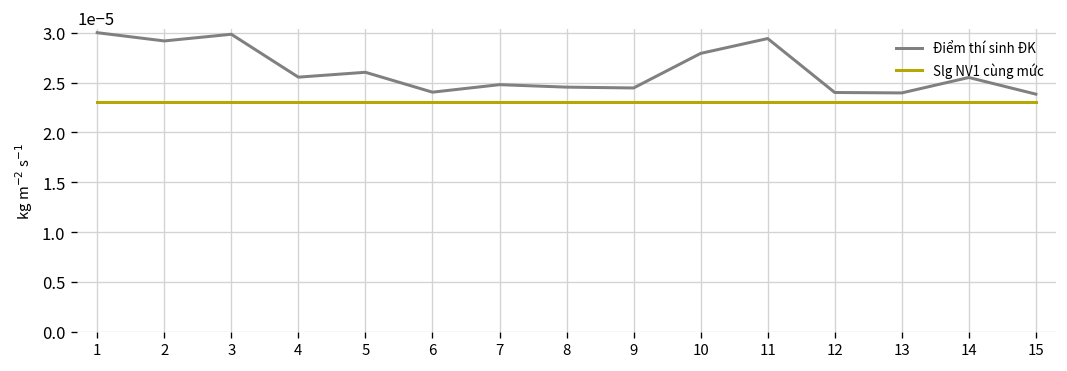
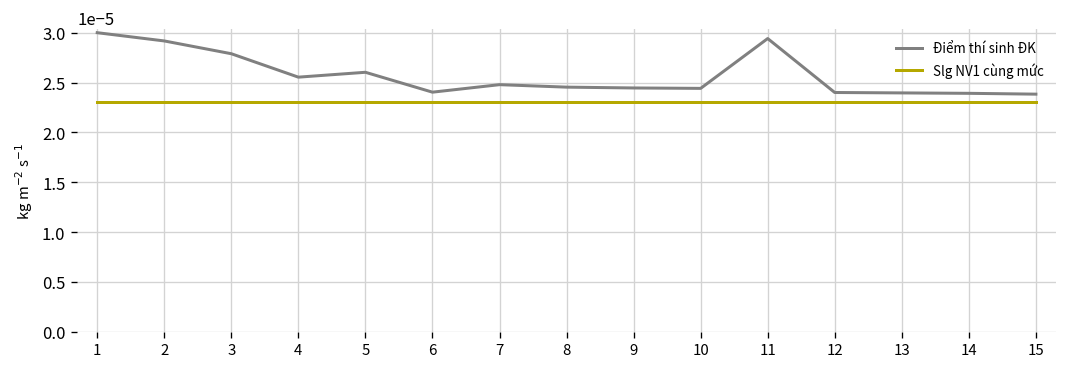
Điểm thí sinh ĐK, 3: 0.000030 -> 0.000028
Điểm thí sinh ĐK, 10: 0.000028 -> 0.000024
Điểm thí sinh ĐK, 14: 0.000026 -> 0.000024
